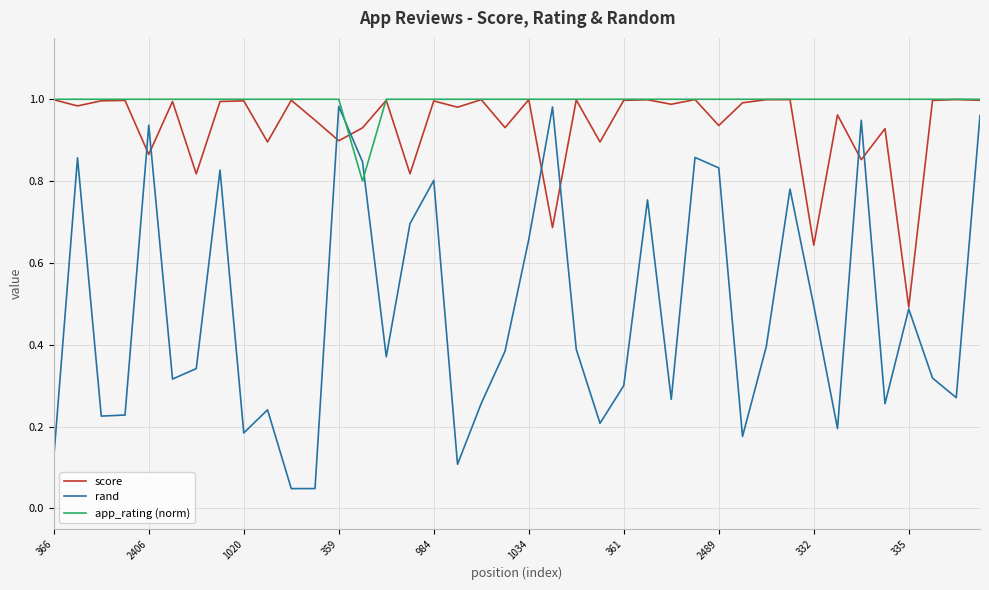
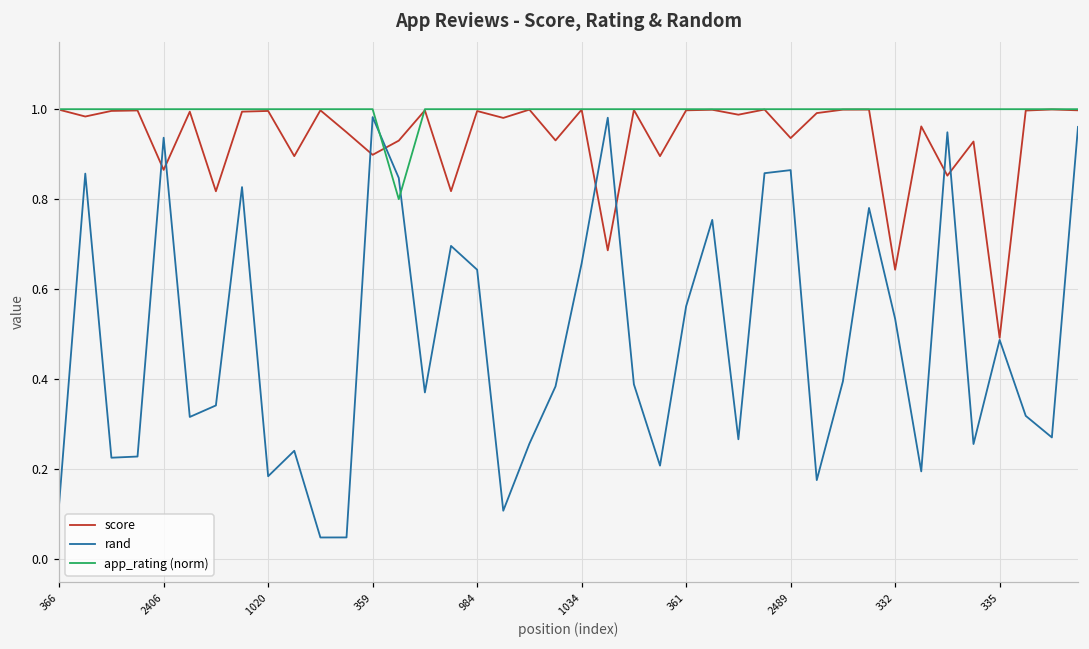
rand, 984: 0.80 -> 0.64
rand, 361: 0.30 -> 0.56
rand, 2489: 0.83 -> 0.86
rand, 332: 0.50 -> 0.53
